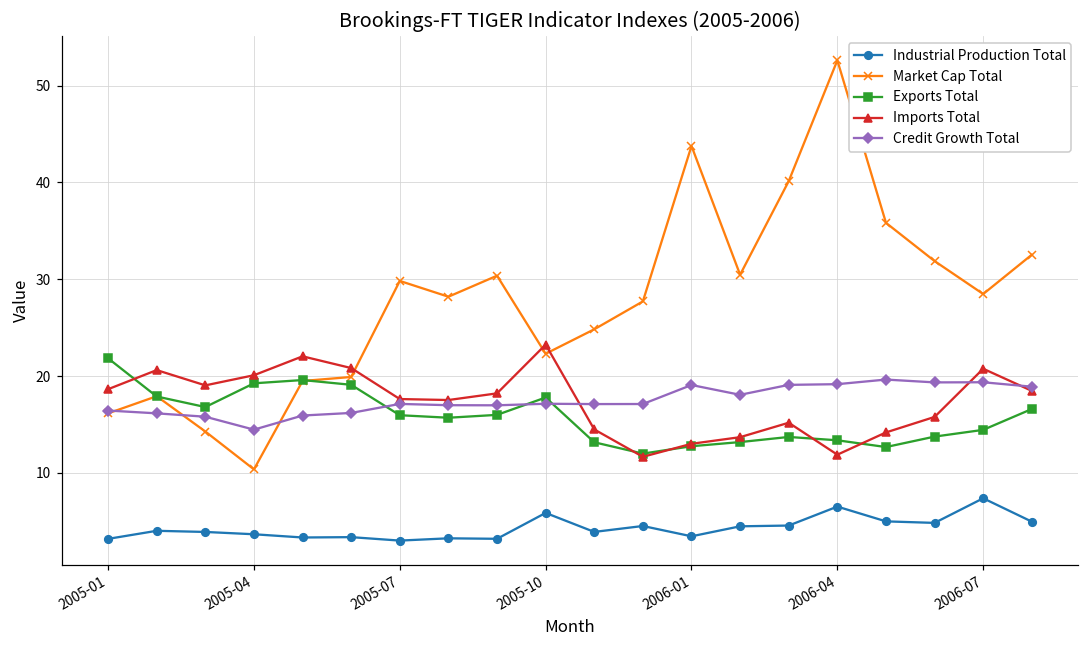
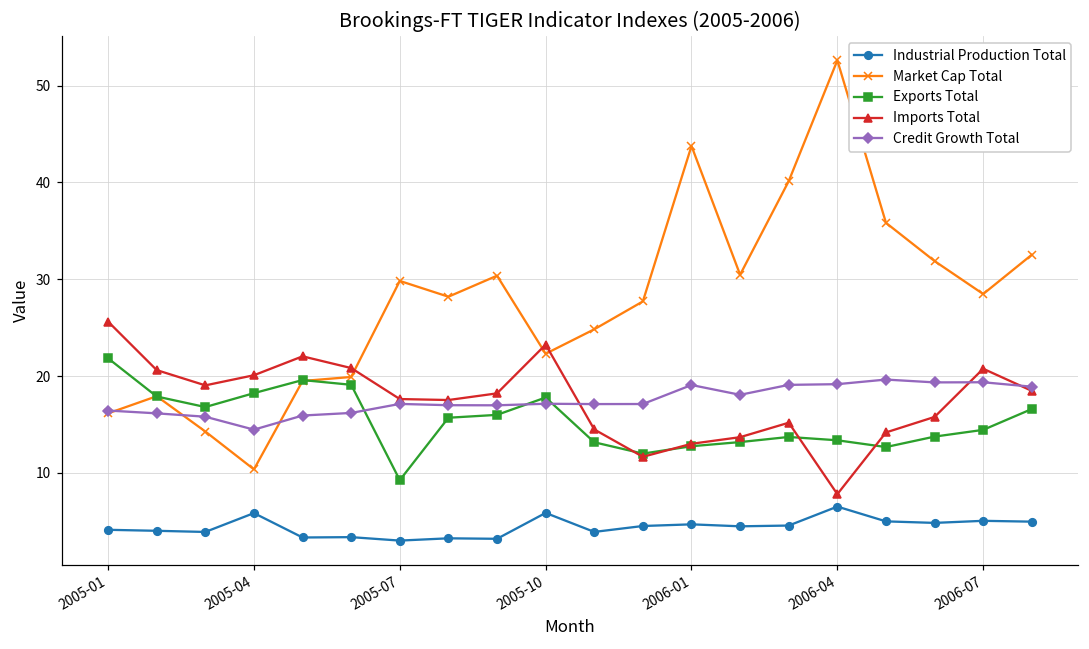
Industrial Production Total, 2005-01: 3 -> 4
Imports Total, 2005-01: 19 -> 26
Industrial Production Total, 2005-04: 4 -> 6
Exports Total, 2005-04: 19 -> 18
Exports Total, 2005-07: 16 -> 9
Industrial Production Total, 2006-01: 3 -> 5
Imports Total, 2006-04: 12 -> 8
Industrial Production Total, 2006-07: 7 -> 5
